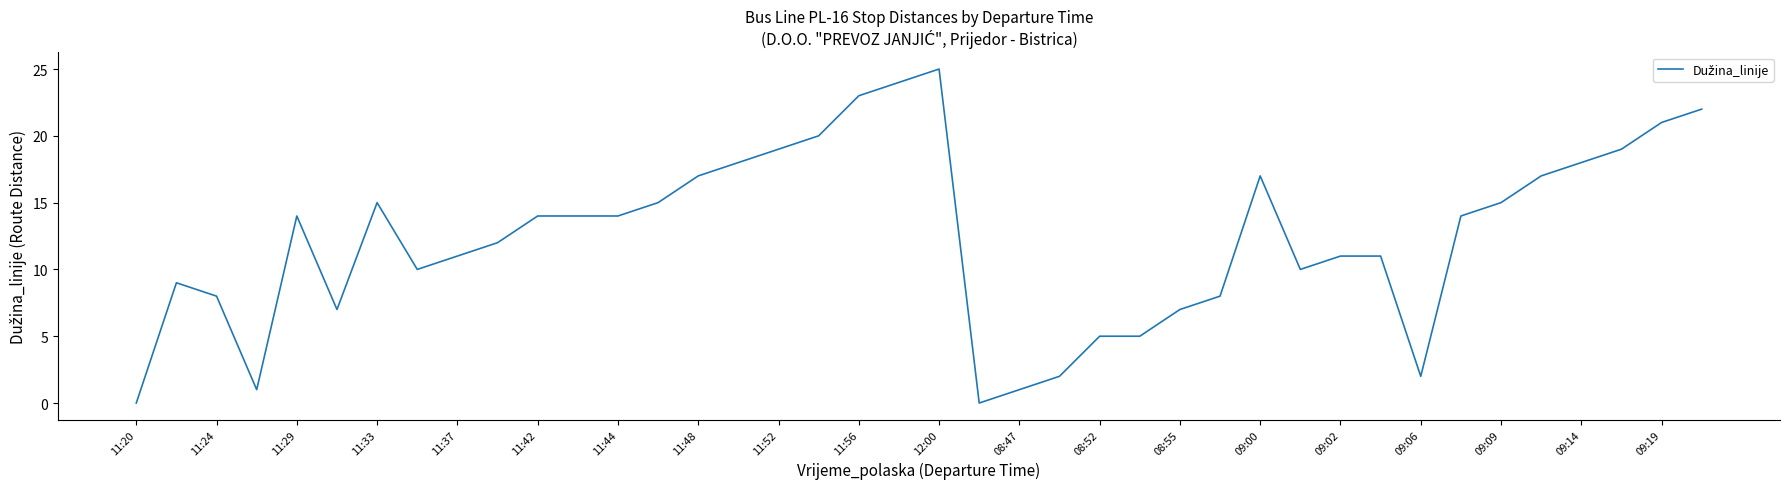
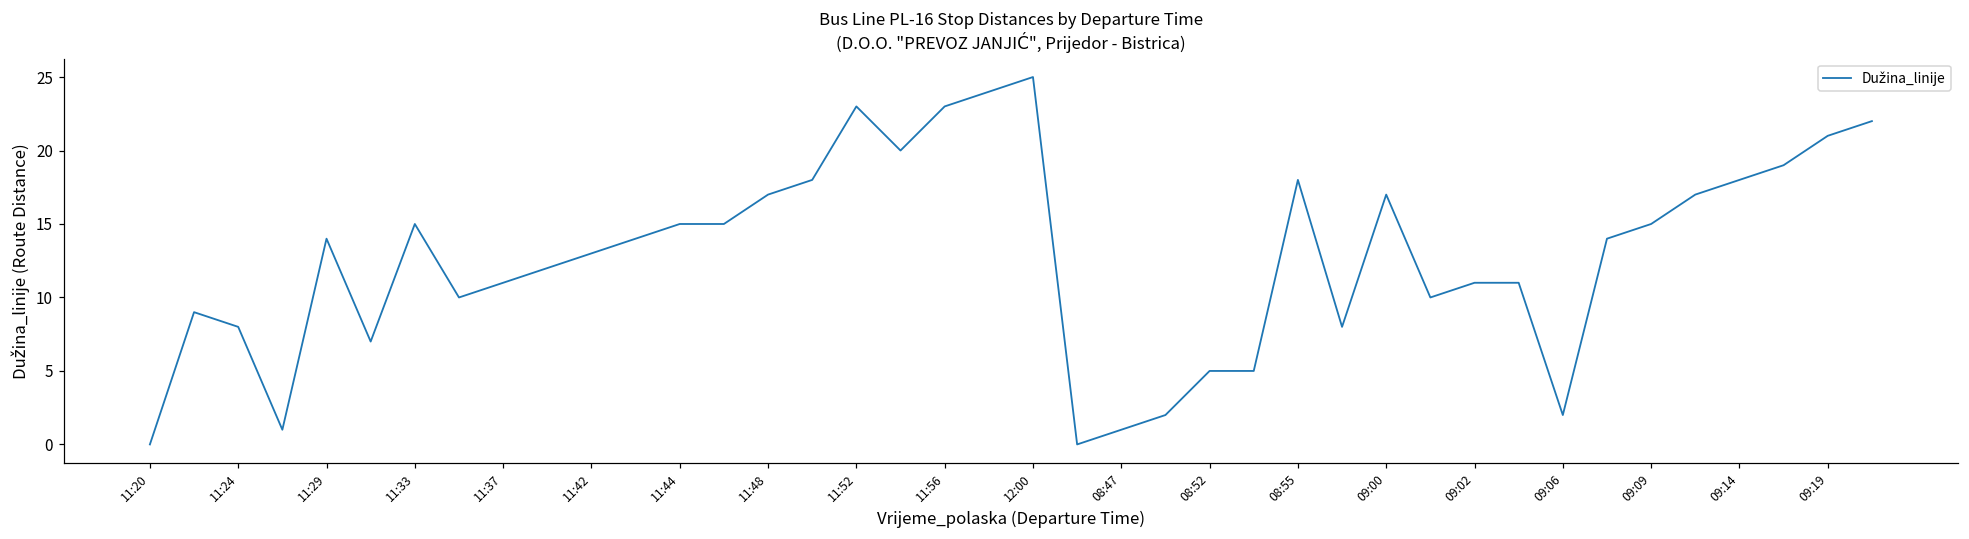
11:42: 14 -> 13
11:44: 14 -> 15
11:52: 19 -> 23
08:55: 7 -> 18
